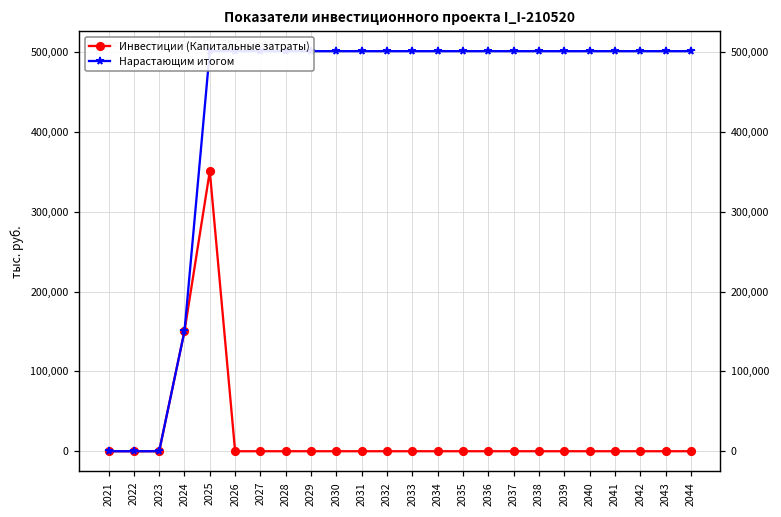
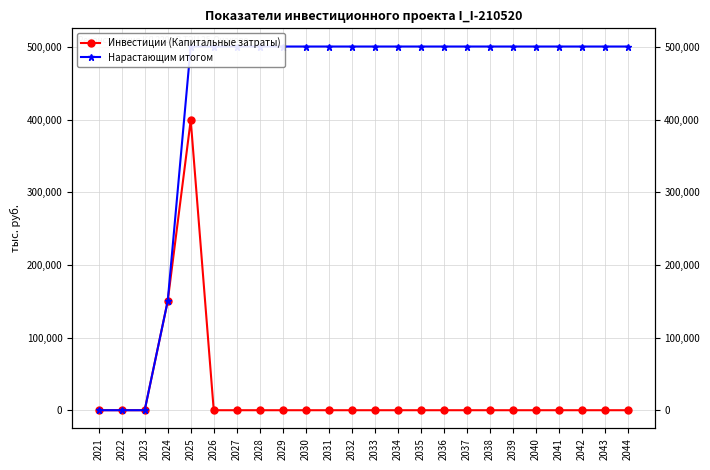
Инвестиции (Капитальные затраты), 2025: 350,000 -> 400,000
